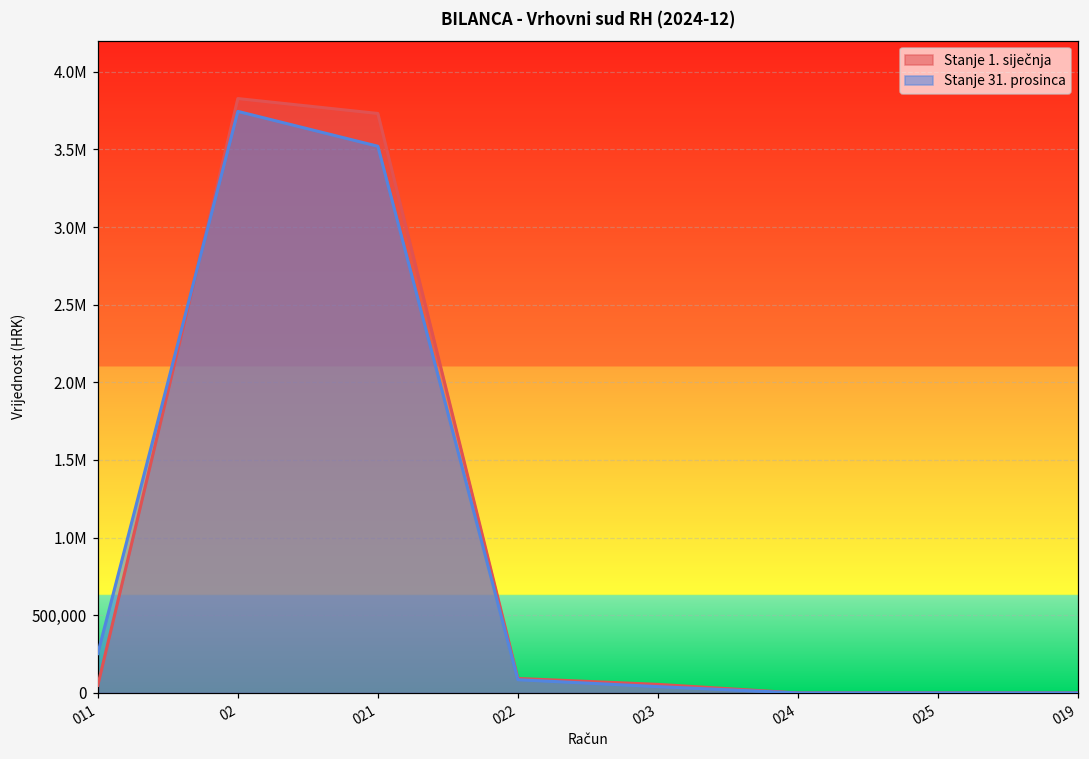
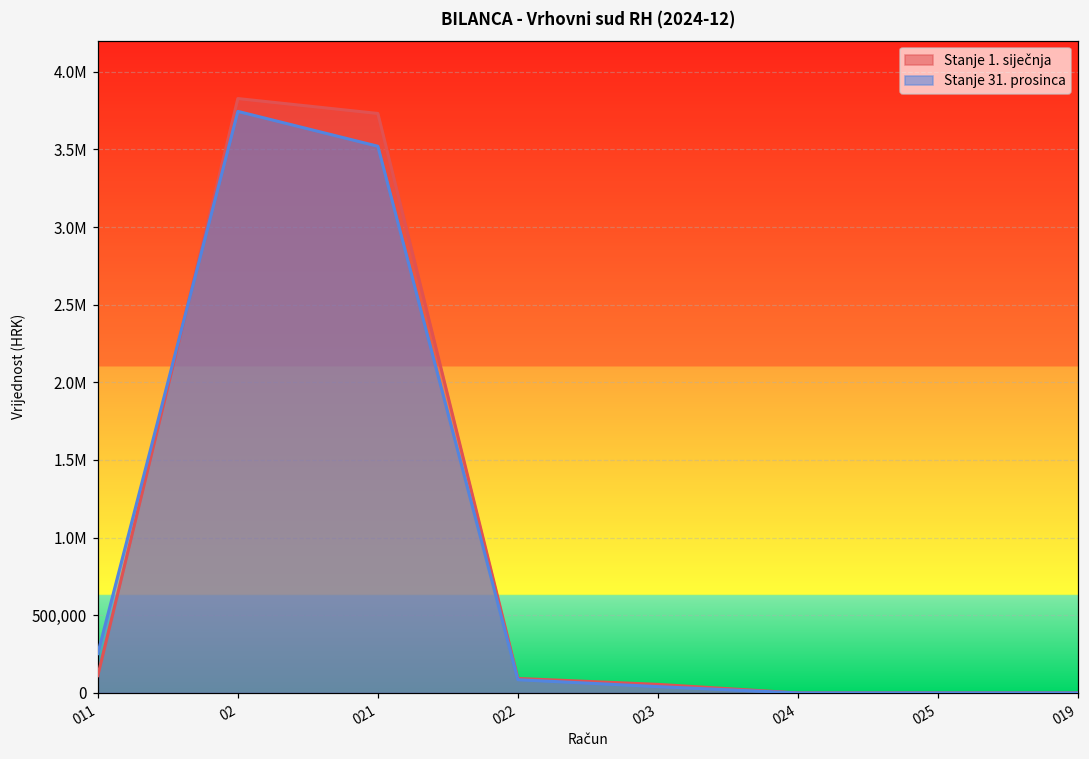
Stanje 1. siječnja, 011: 50,000 -> 110,000
